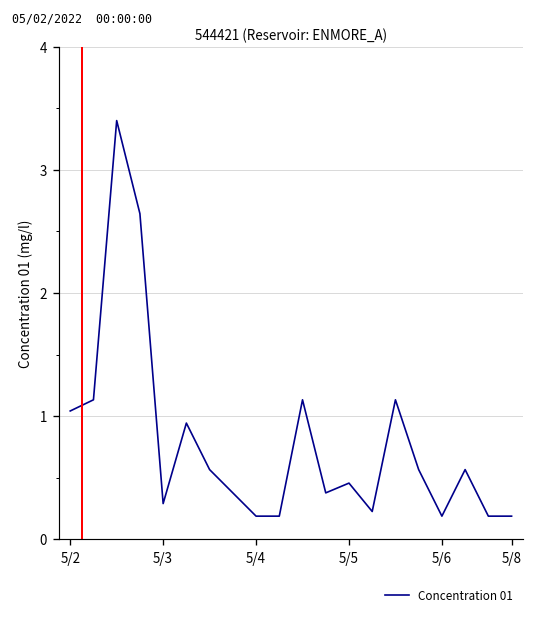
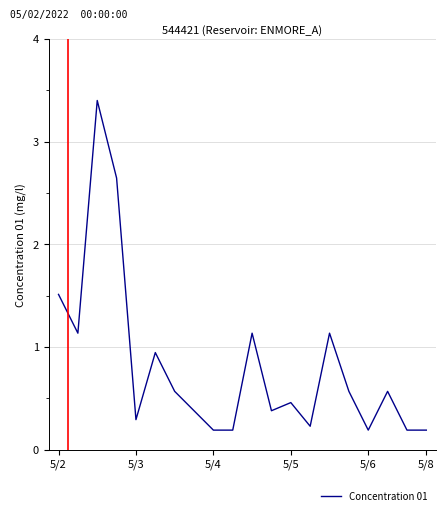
5/2: 1.04 -> 1.51
